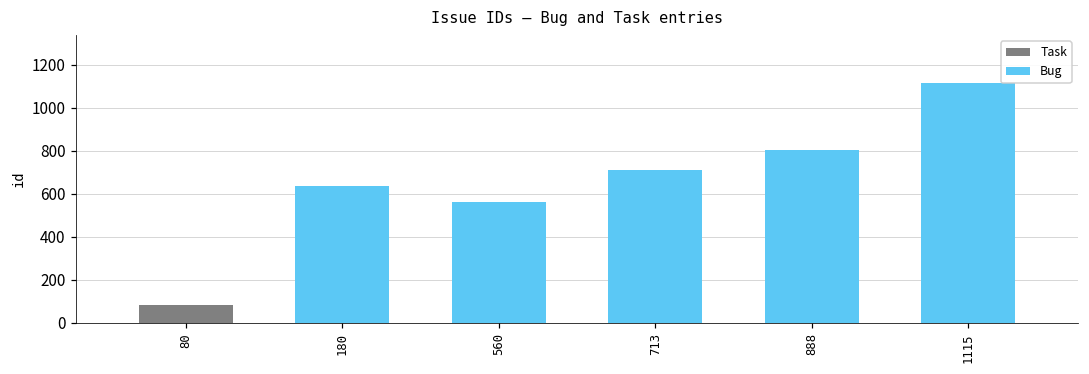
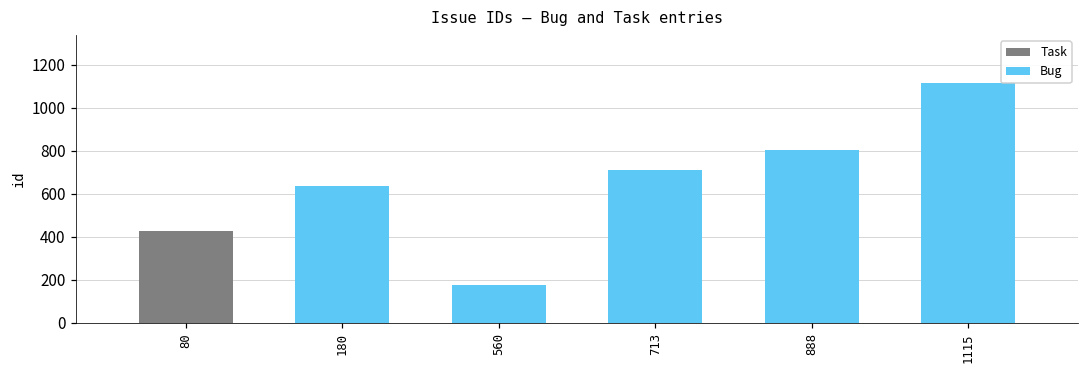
80: 80 -> 430
560: 560 -> 170
